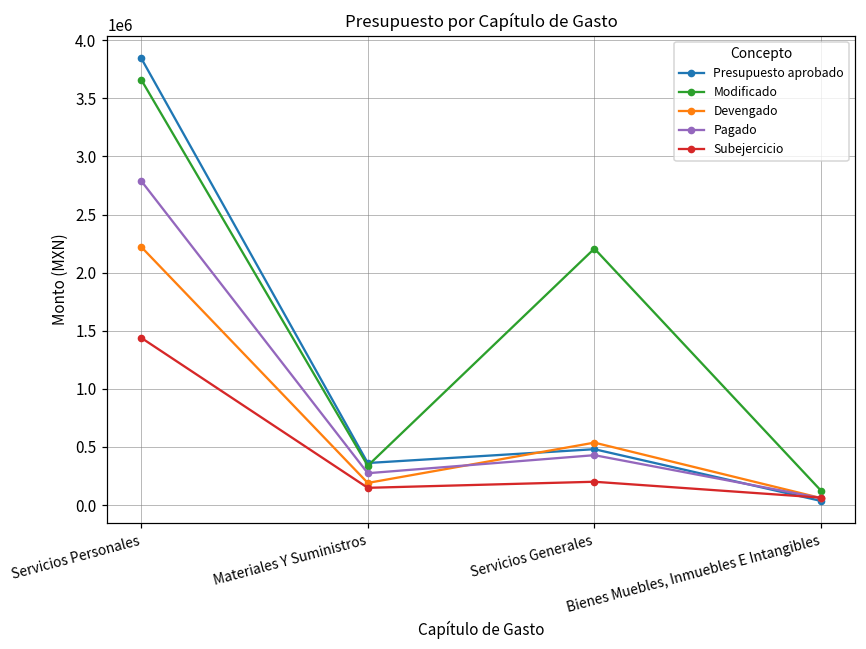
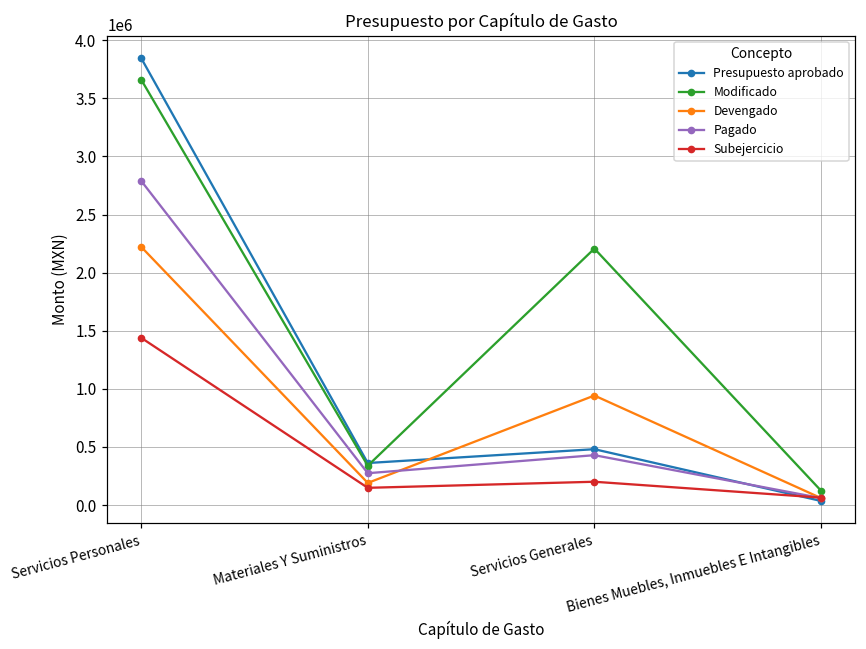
Devengado, Servicios Generales: 540000 -> 940000
